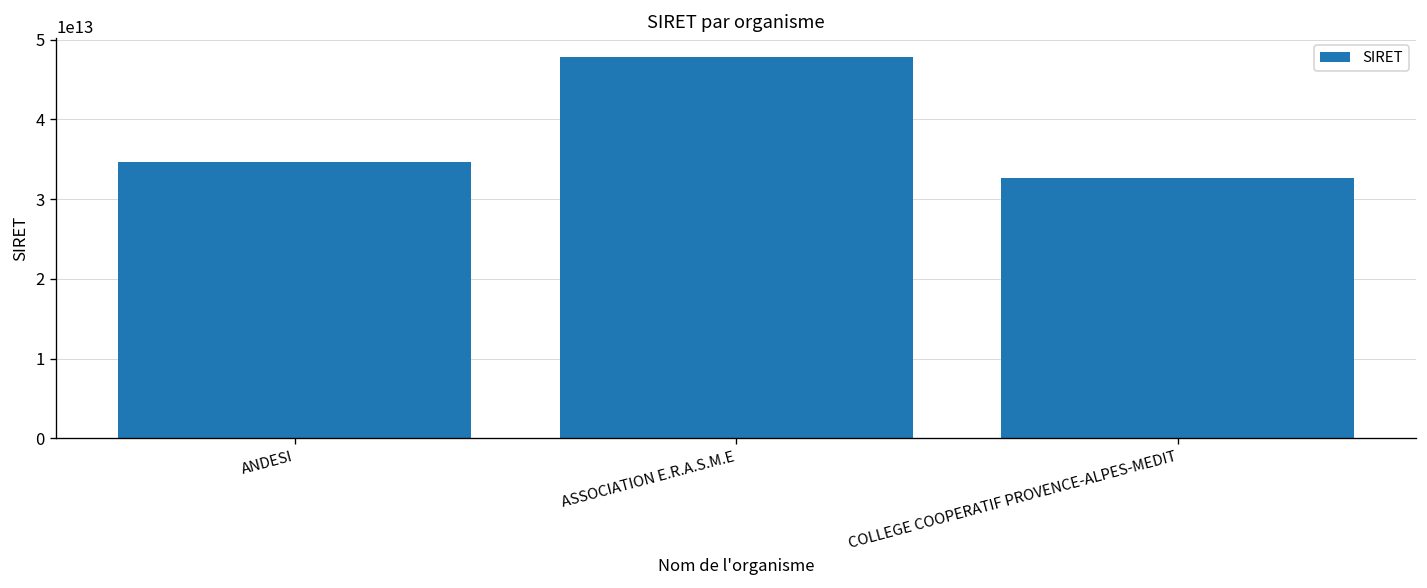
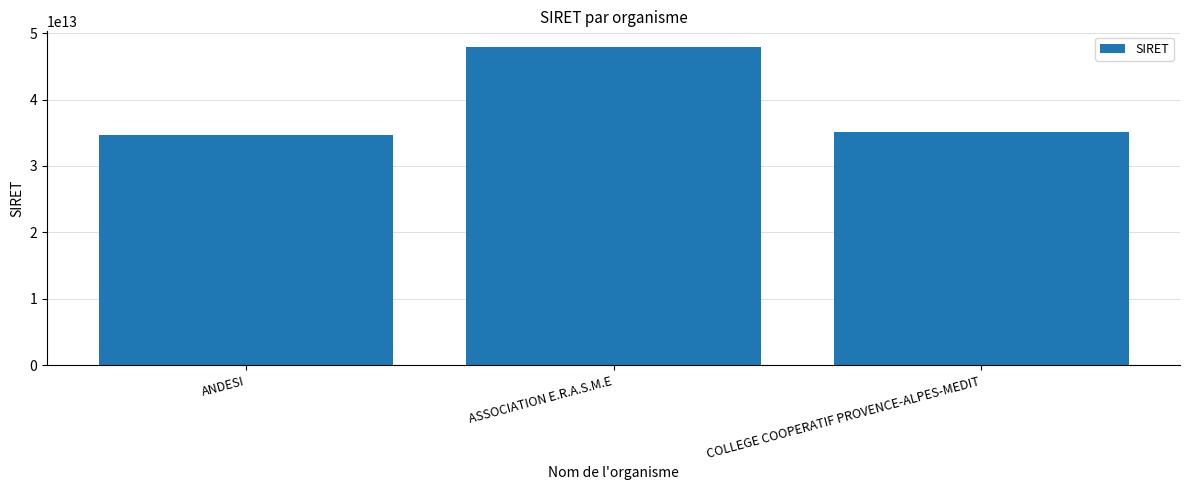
COLLEGE COOPERATIF PROVENCE-ALPES-MEDIT: 33000000000000 -> 35000000000000
